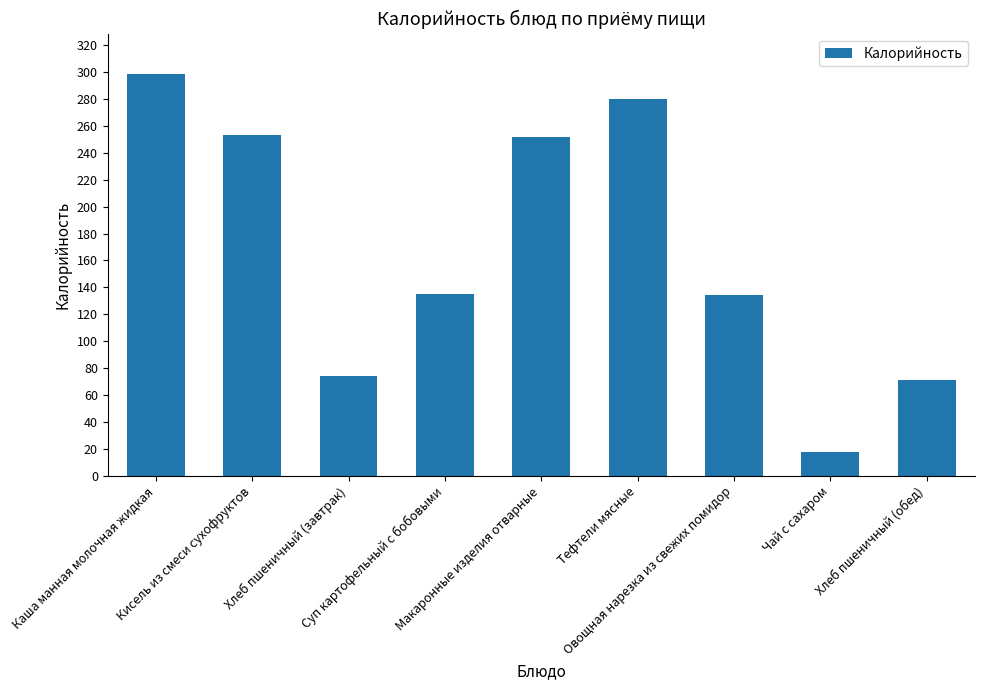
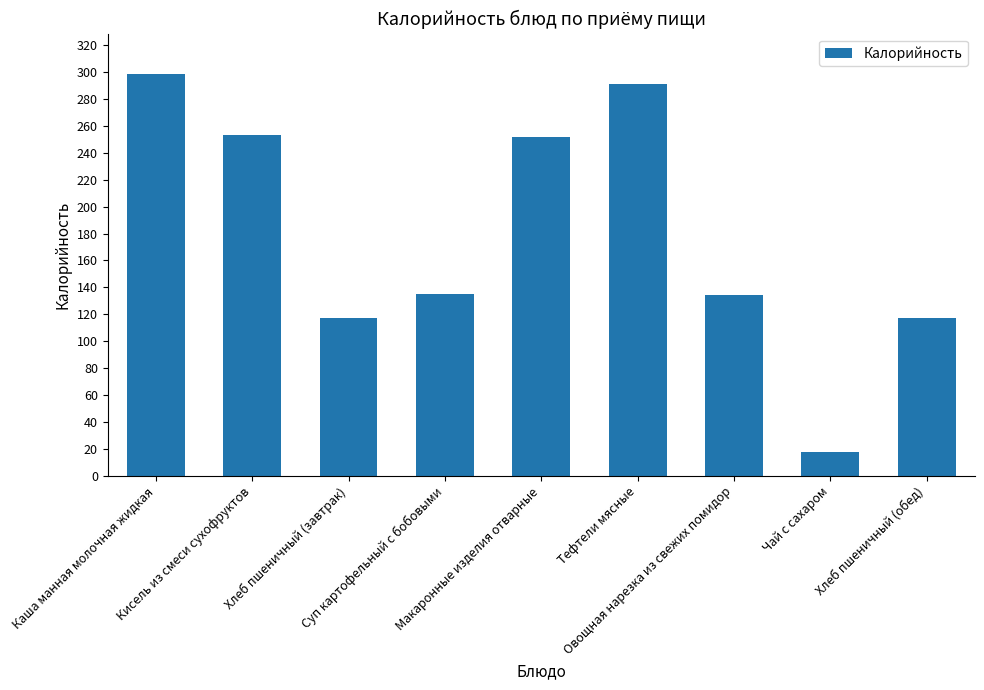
Хлеб пшеничный (завтрак): 74 -> 118
Тефтели мясные: 280 -> 291
Хлеб пшеничный (обед): 71 -> 118
